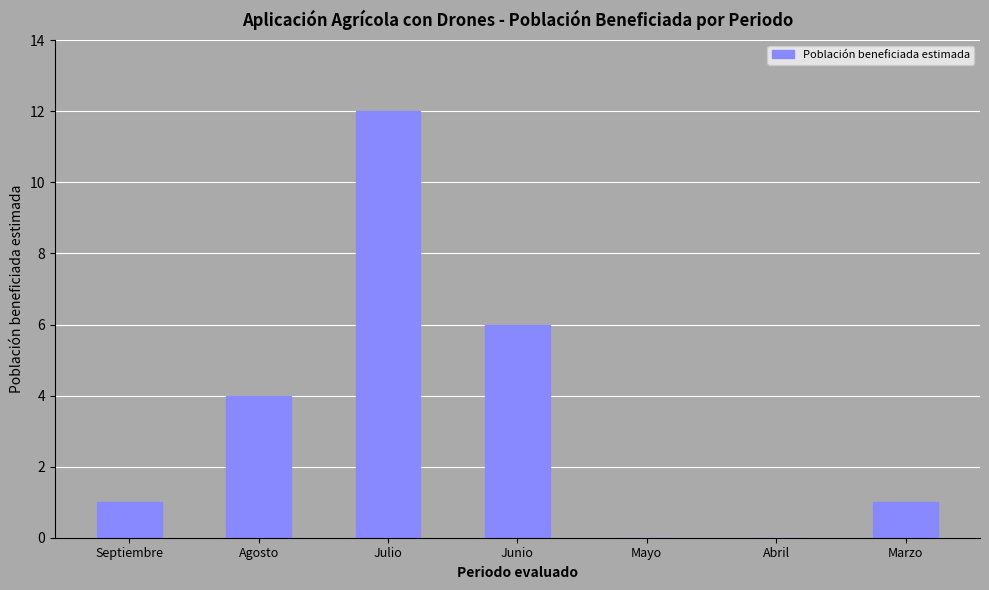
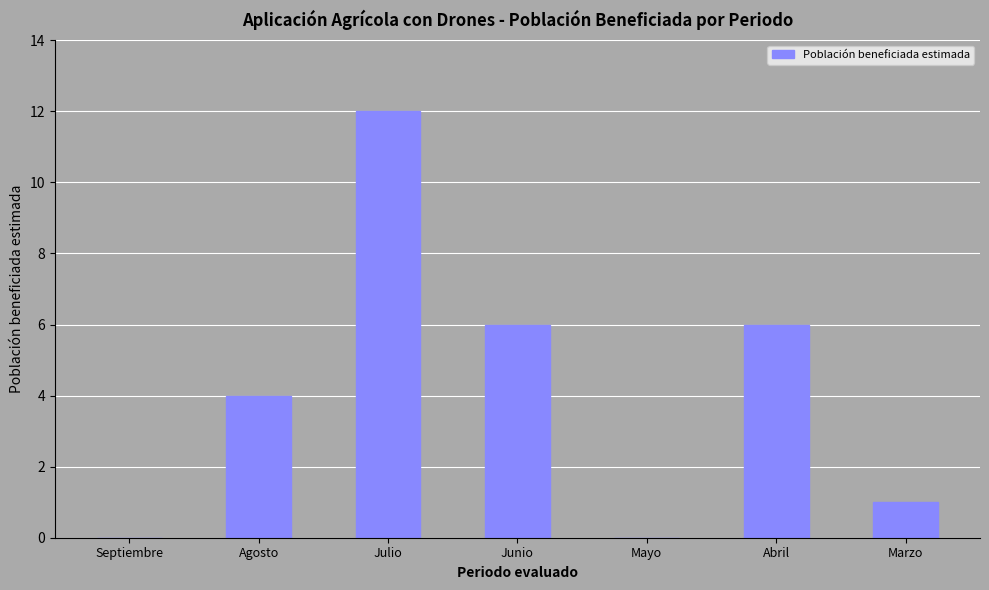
Septiembre: 1 -> 0
Abril: 0 -> 6
